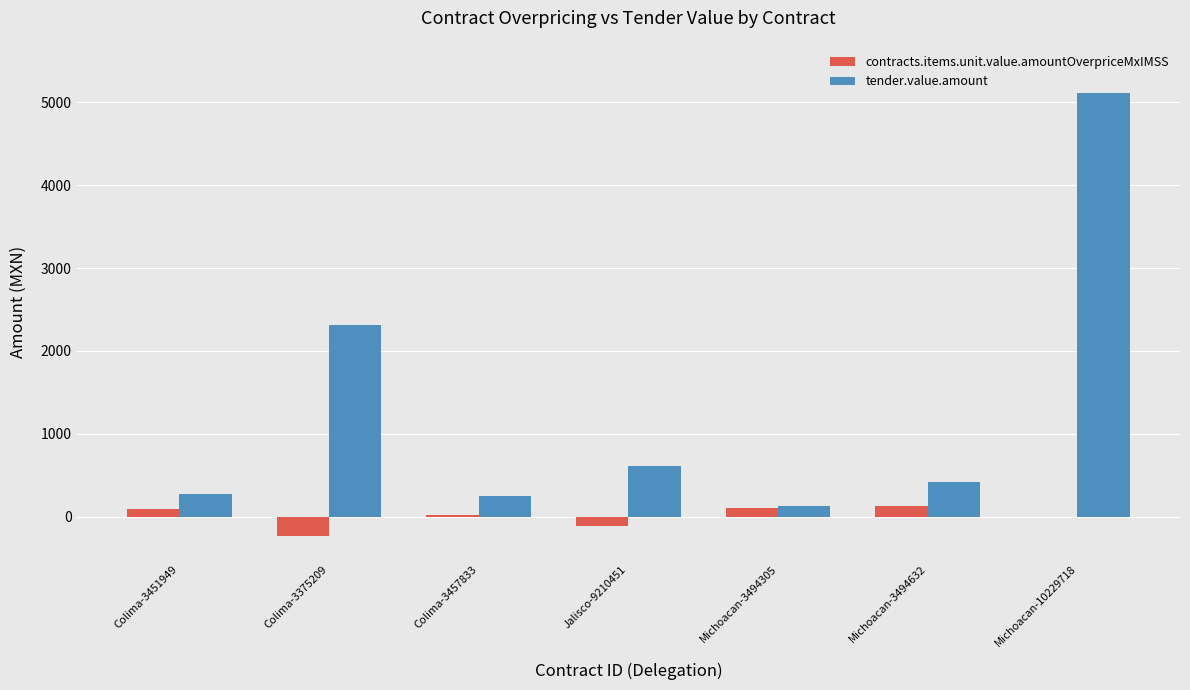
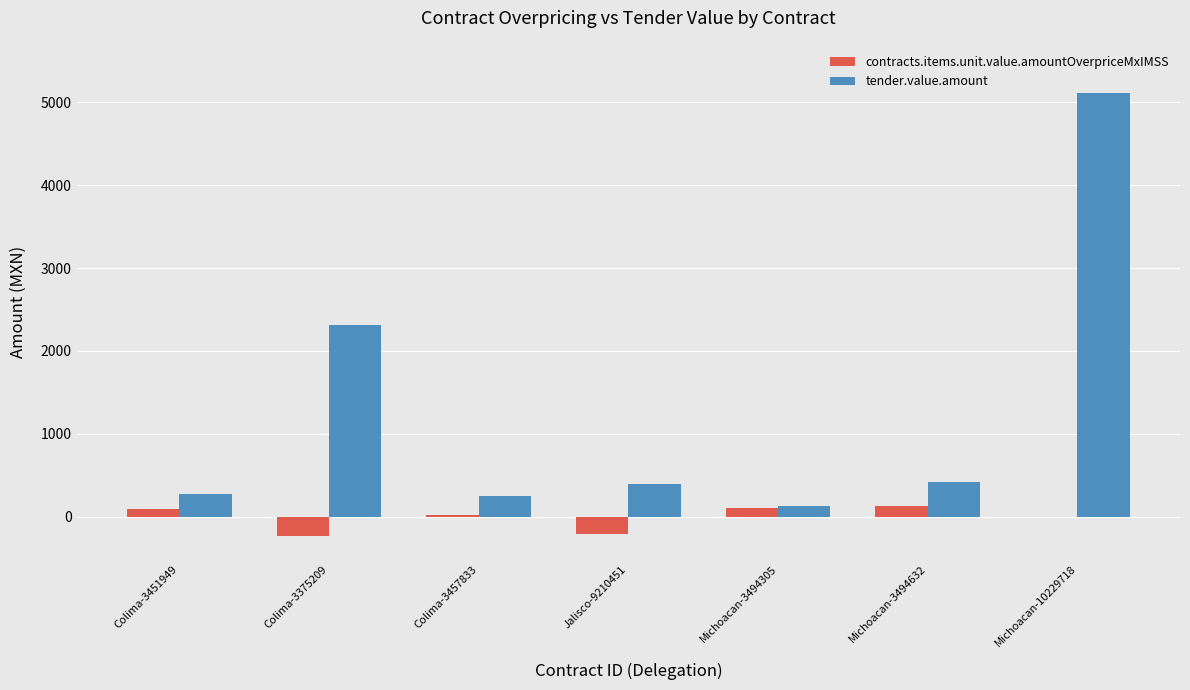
contracts.items.unit.value.amountOverpriceMxIMSS, Jalisco-9210451: -100 -> -200
tender.value.amount, Jalisco-9210451: 600 -> 400
